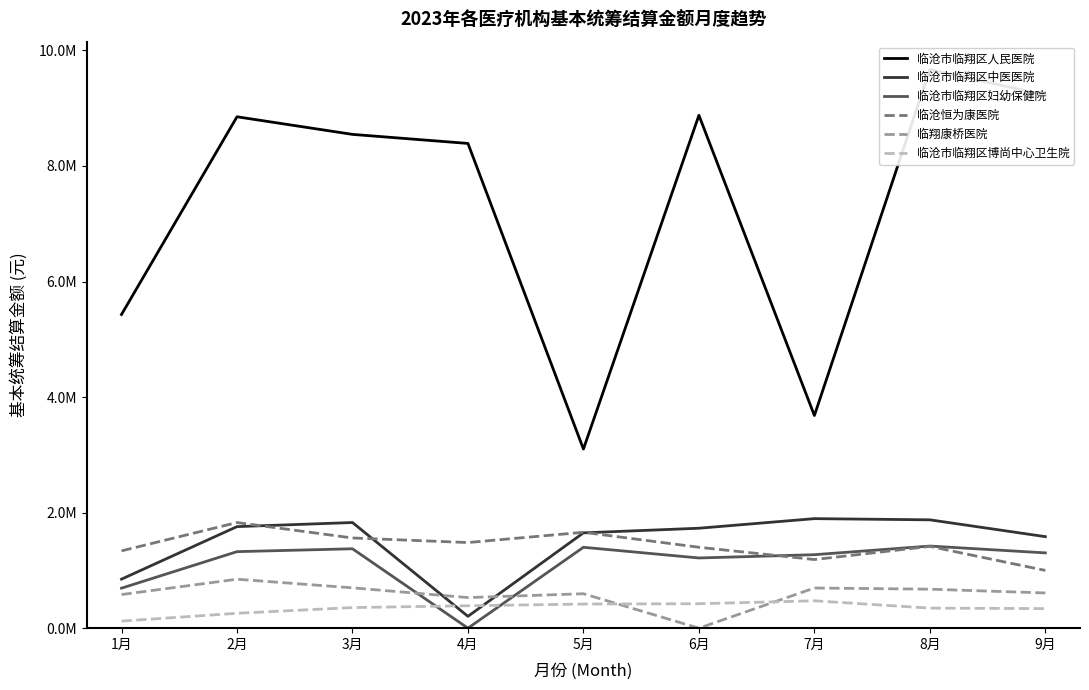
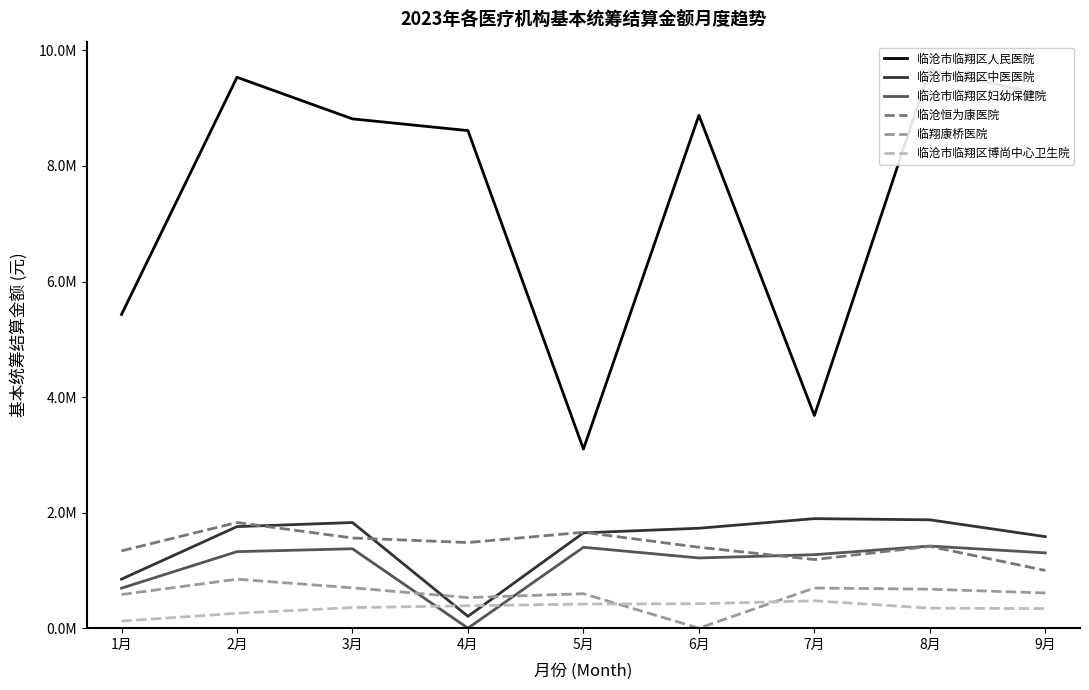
临沧市临翔区人民医院, 2月: 8900000 -> 9500000
临沧市临翔区人民医院, 3月: 8500000 -> 8800000
临沧市临翔区人民医院, 4月: 8400000 -> 8600000
